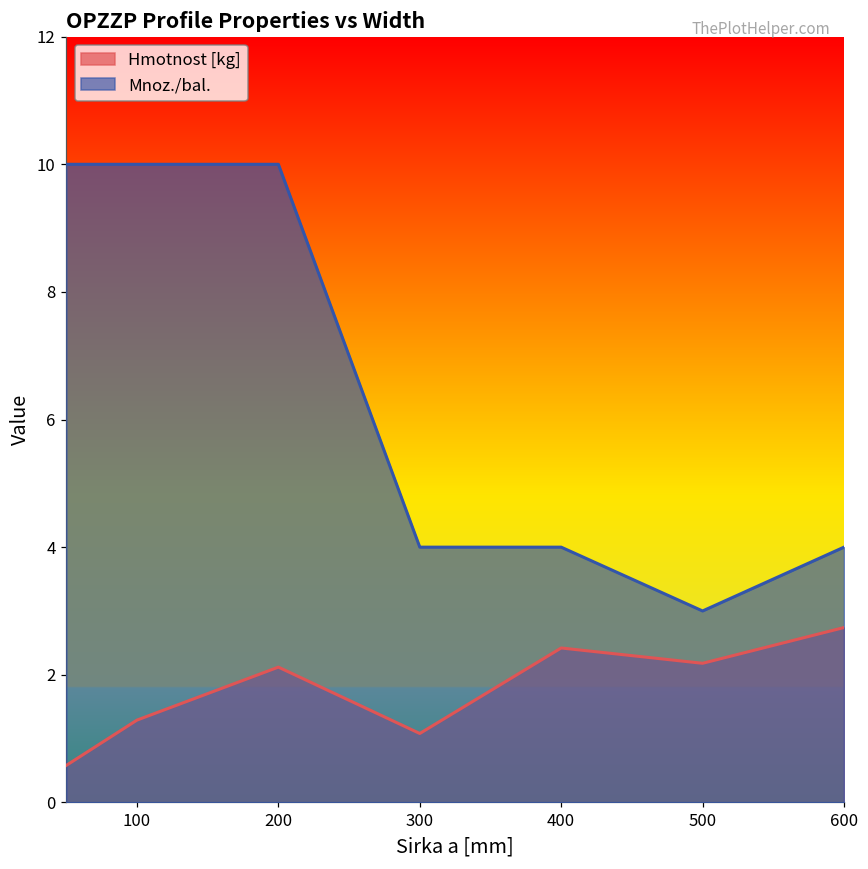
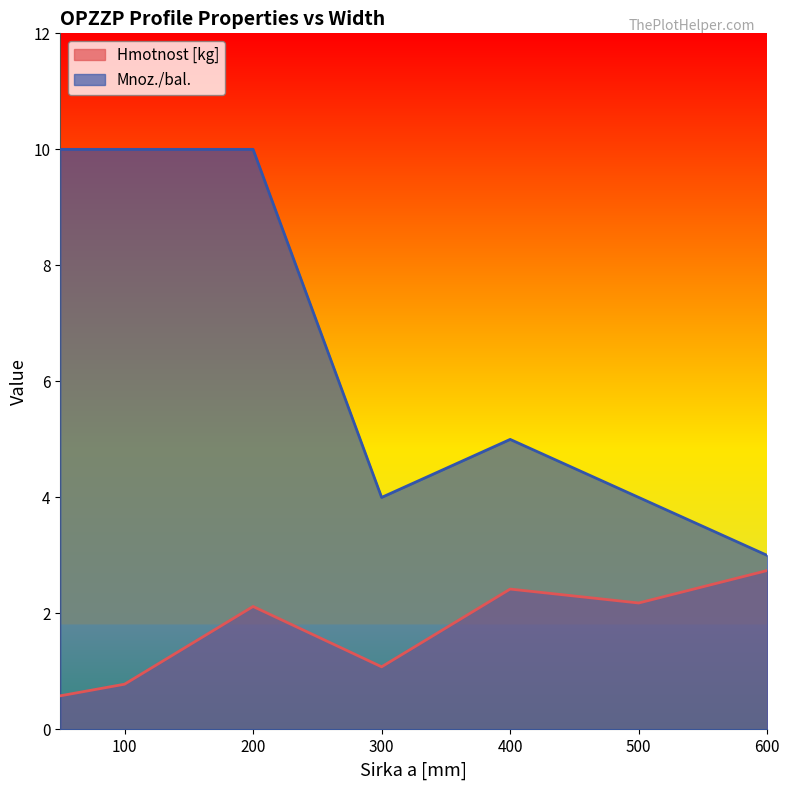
Hmotnost [kg], 100: 1.3 -> 0.8
Mnoz./bal., 400: 4 -> 5
Mnoz./bal., 500: 3 -> 4
Mnoz./bal., 600: 4 -> 3
